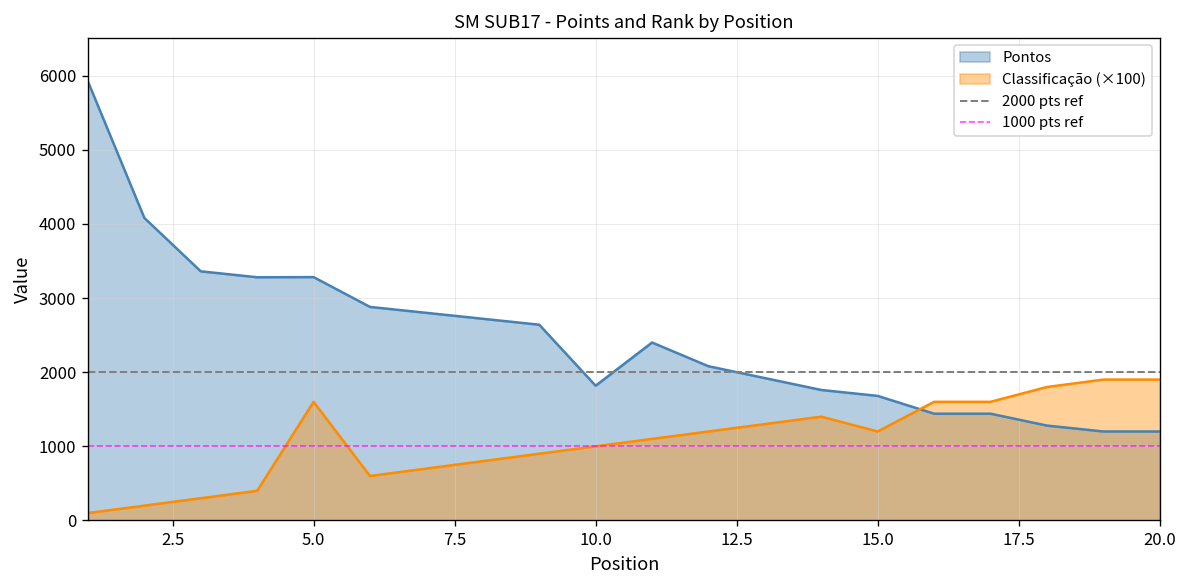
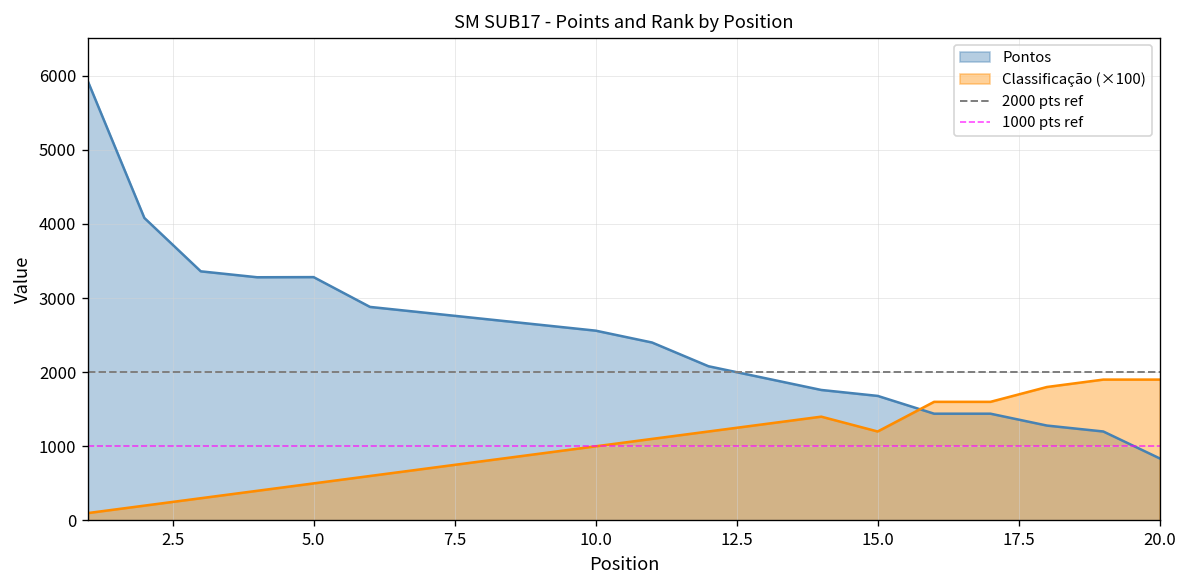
Classificação (×100), 5.0: 1600 -> 500
Pontos, 10.0: 1800 -> 2600
Pontos, 20.0: 1200 -> 800
